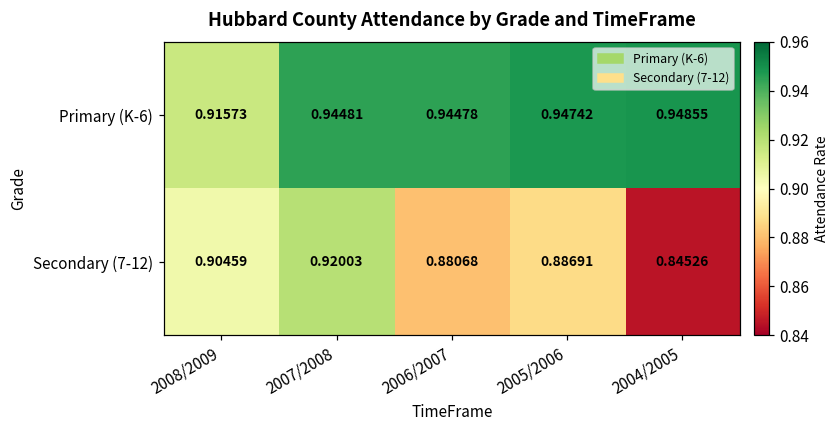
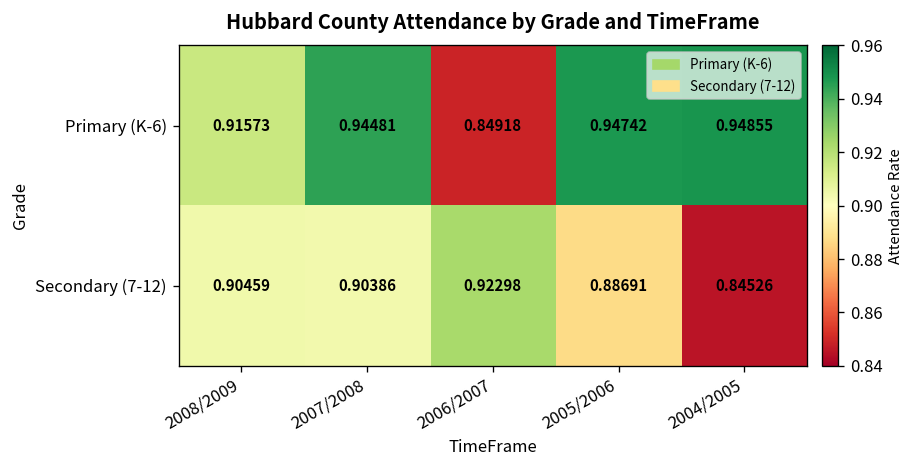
Primary (K-6), 2006/2007: 0.94478 -> 0.84918
Secondary (7-12), 2007/2008: 0.92003 -> 0.90386
Secondary (7-12), 2006/2007: 0.88068 -> 0.92298
